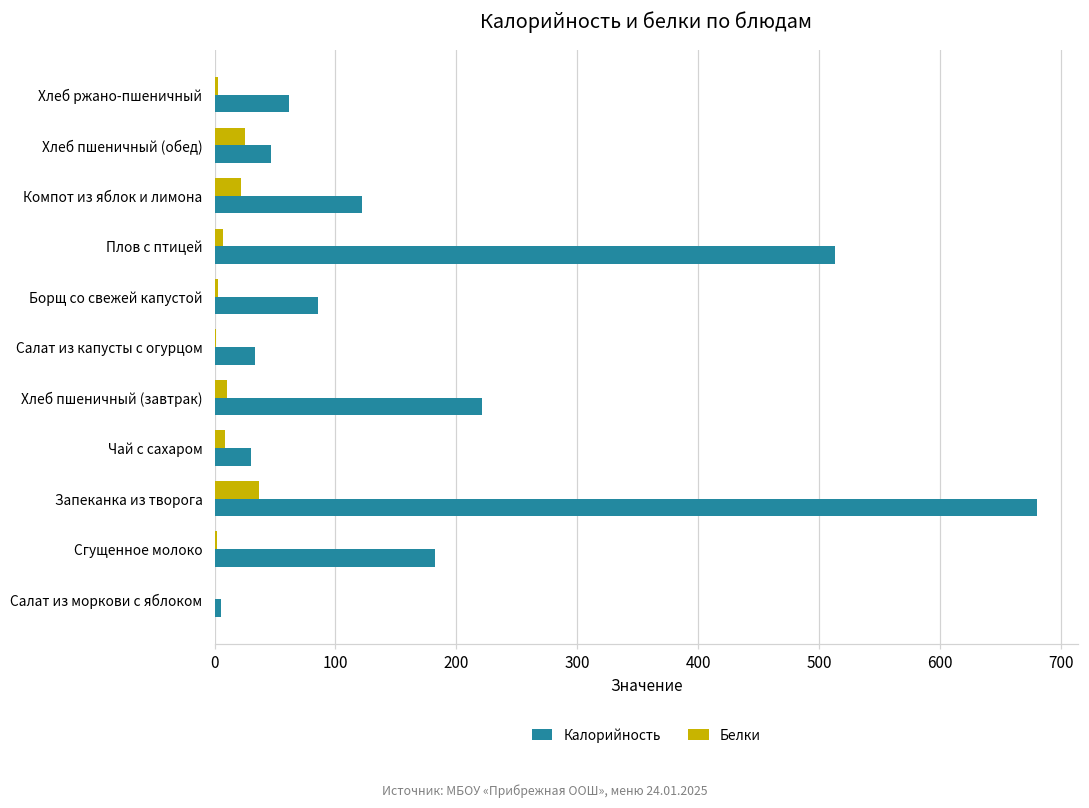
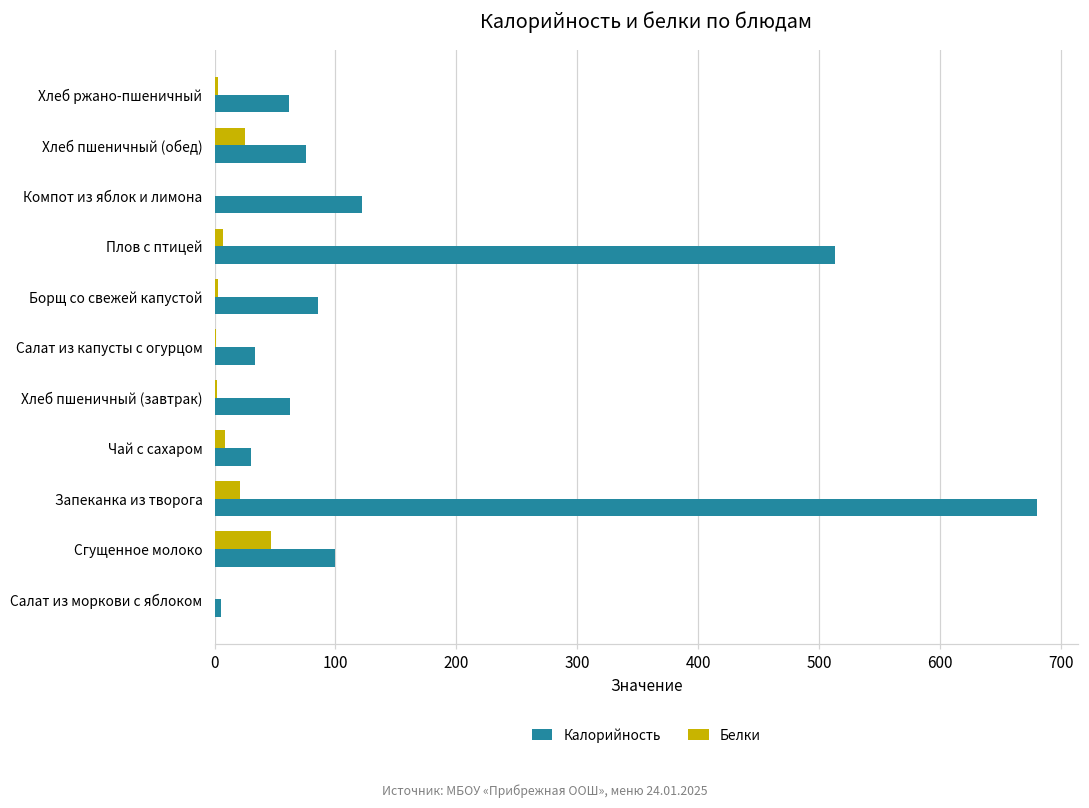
Калорийность, Хлеб пшеничный (обед): 47 -> 75
Белки, Компот из яблок и лимона: 22 -> 0
Белки, Хлеб пшеничный (завтрак): 10 -> 2
Калорийность, Хлеб пшеничный (завтрак): 221 -> 63
Белки, Запеканка из творога: 37 -> 21
Белки, Сгущенное молоко: 2 -> 47
Калорийность, Сгущенное молоко: 182 -> 99
